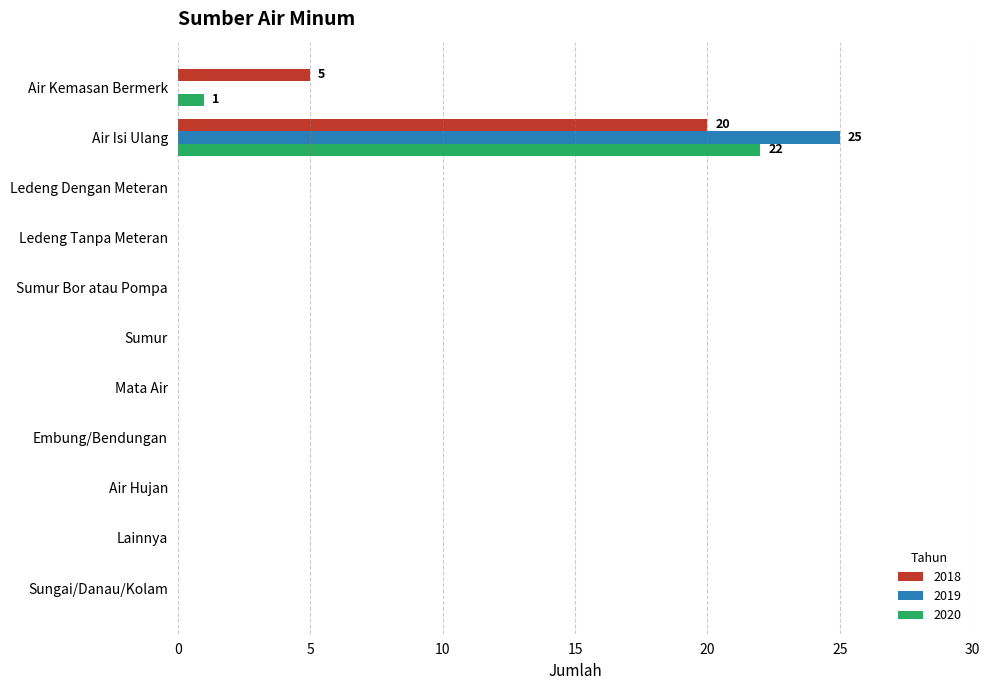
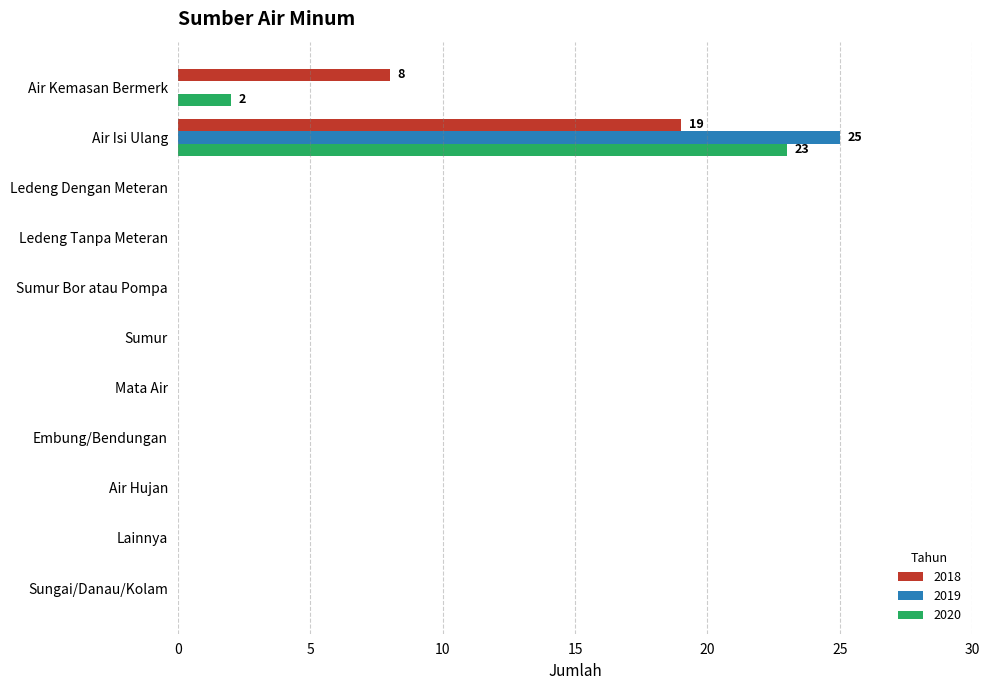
2018, Air Kemasan Bermerk: 5 -> 8
2020, Air Kemasan Bermerk: 1 -> 2
2018, Air Isi Ulang: 20 -> 19
2020, Air Isi Ulang: 22 -> 23
